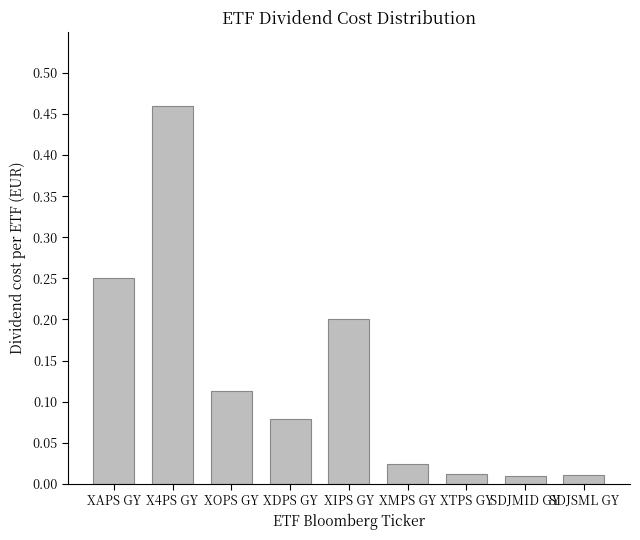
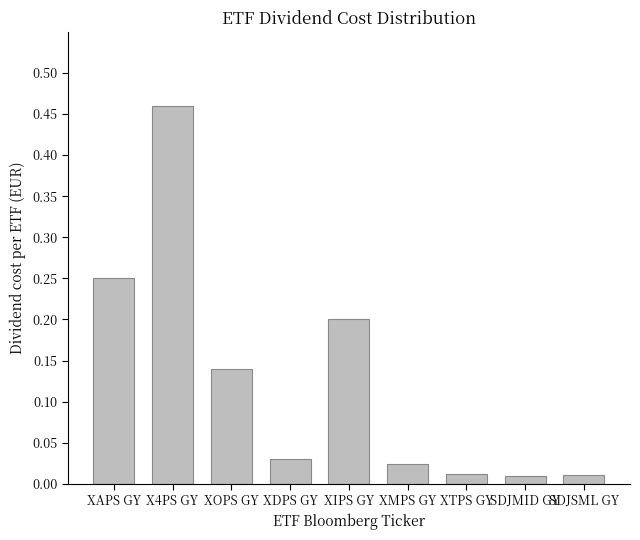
XOPS GY: 0.11 -> 0.14
XDPS GY: 0.08 -> 0.03
